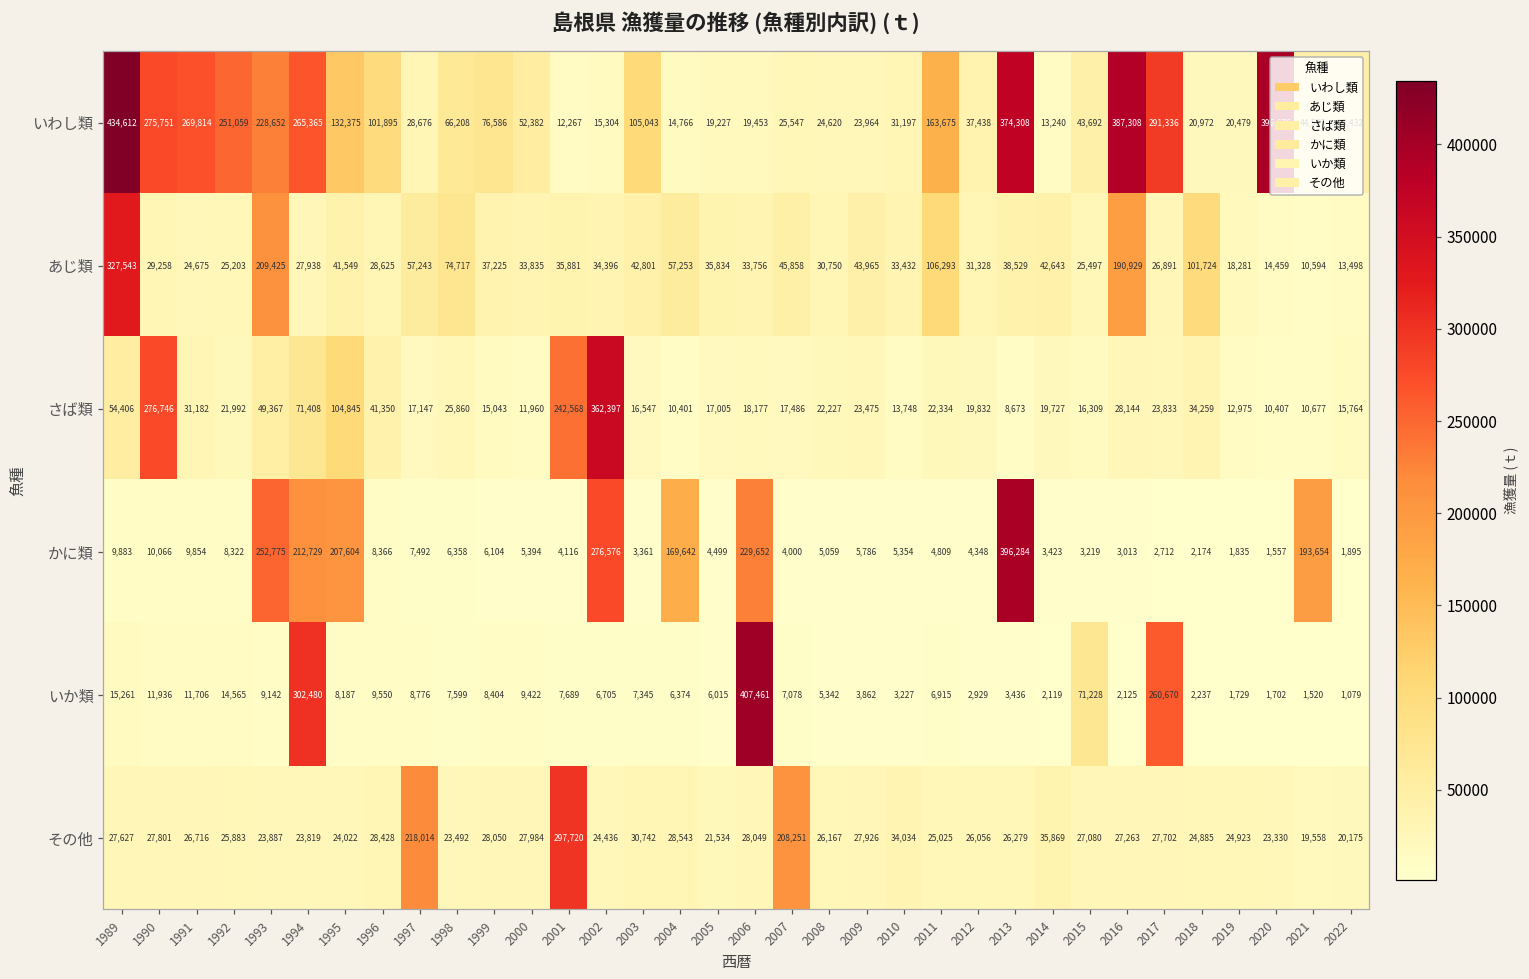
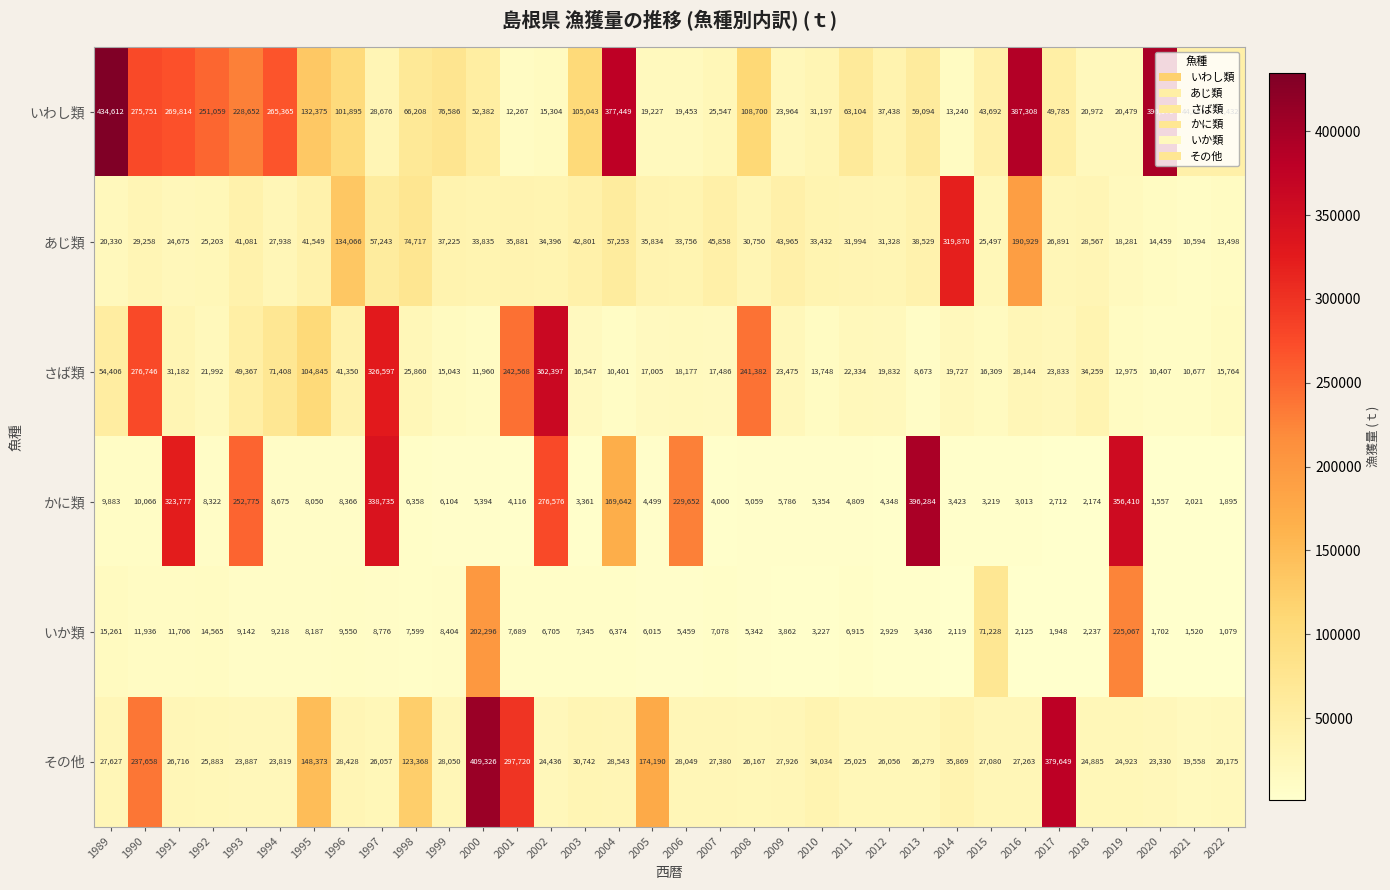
いわし類, 2004: 14,766 -> 377,449
いわし類, 2008: 24,620 -> 108,700
いわし類, 2011: 163,675 -> 63,104
いわし類, 2013: 374,308 -> 59,094
いわし類, 2017: 291,336 -> 49,785
あじ類, 1989: 327,543 -> 20,330
あじ類, 1993: 209,425 -> 41,081
あじ類, 1996: 28,625 -> 134,066
あじ類, 2011: 106,293 -> 31,994
あじ類, 2014: 42,643 -> 319,870
あじ類, 2018: 101,724 -> 28,567
さば類, 1997: 17,147 -> 326,597
さば類, 2008: 22,227 -> 241,382
かに類, 1991: 9,854 -> 323,777
かに類, 1994: 212,729 -> 8,675
かに類, 1995: 207,604 -> 8,050
かに類, 1997: 7,492 -> 338,735
かに類, 2019: 1,835 -> 356,410
かに類, 2021: 193,654 -> 2,021
いか類, 1994: 302,480 -> 9,218
いか類, 2000: 9,422 -> 202,296
いか類, 2006: 407,461 -> 5,459
いか類, 2017: 260,670 -> 1,948
いか類, 2019: 1,729 -> 225,067
その他, 1990: 27,801 -> 237,658
その他, 1995: 24,022 -> 148,373
その他, 1997: 218,014 -> 26,057
その他, 1998: 23,492 -> 123,368
その他, 2000: 27,984 -> 409,326
その他, 2005: 21,534 -> 174,190
その他, 2007: 208,251 -> 27,380
その他, 2017: 27,702 -> 379,649
